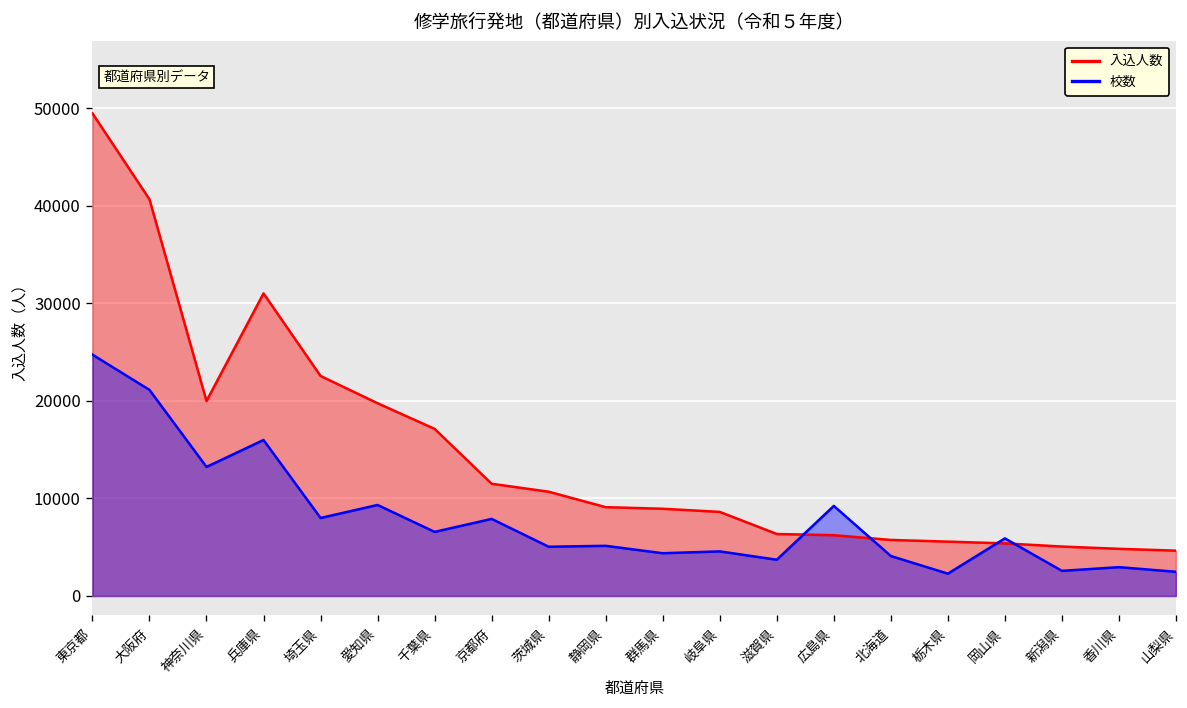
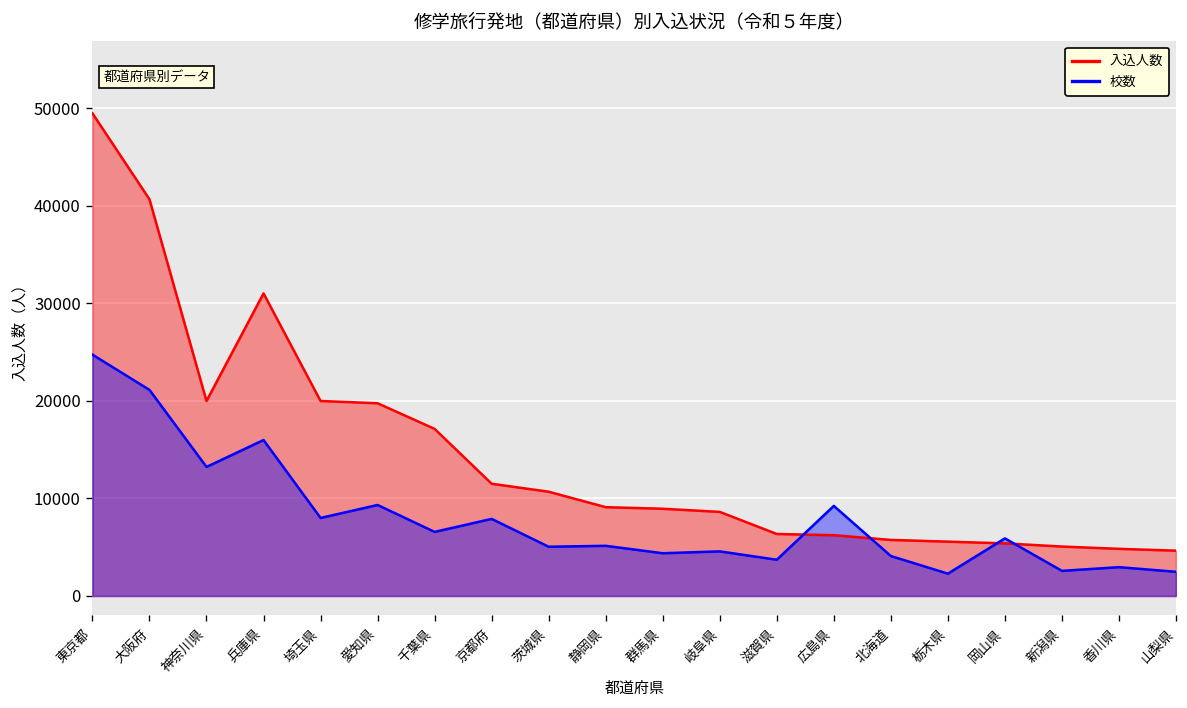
入込人数, 埼玉県: 23000 -> 20000
